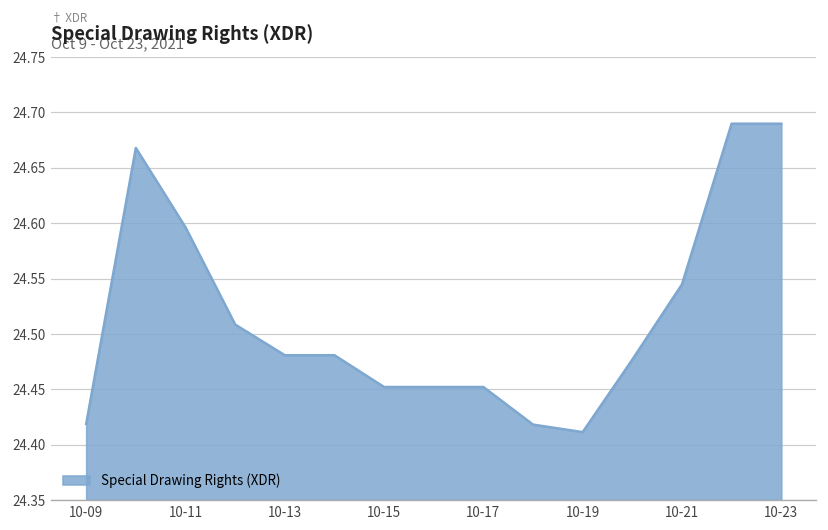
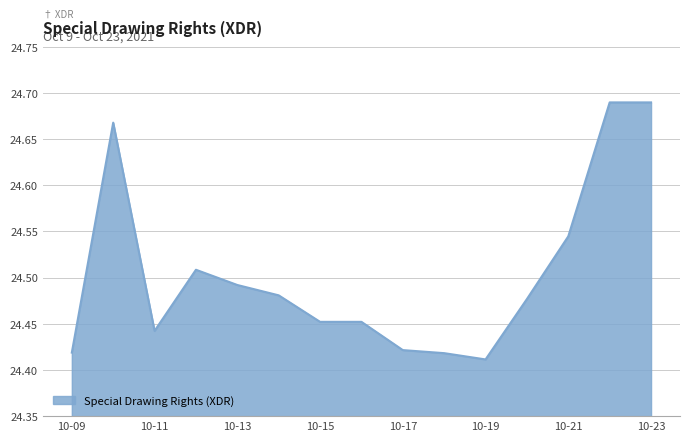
10-11: 24.60 -> 24.44
10-13: 24.48 -> 24.49
10-17: 24.45 -> 24.42
